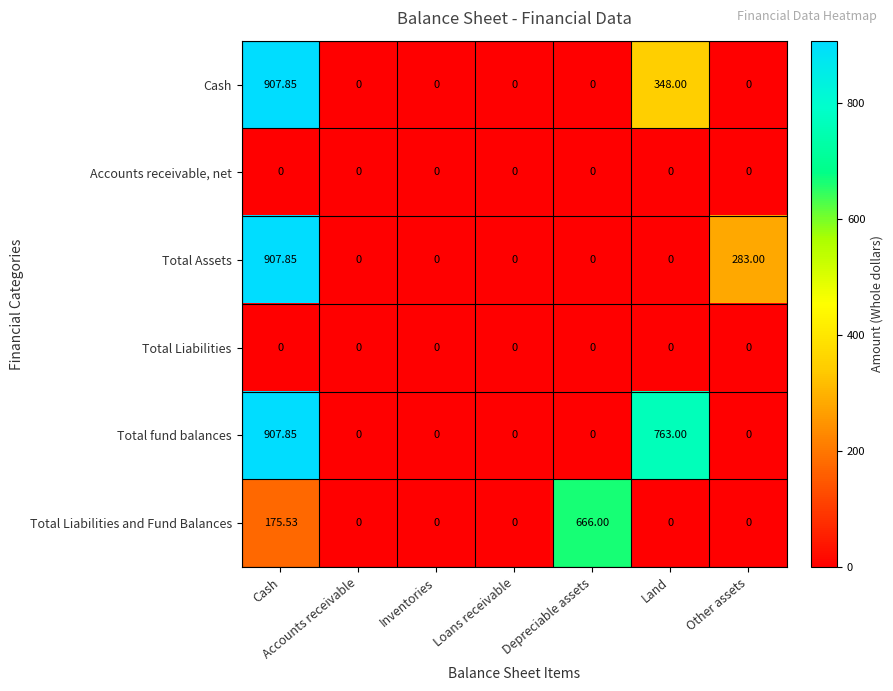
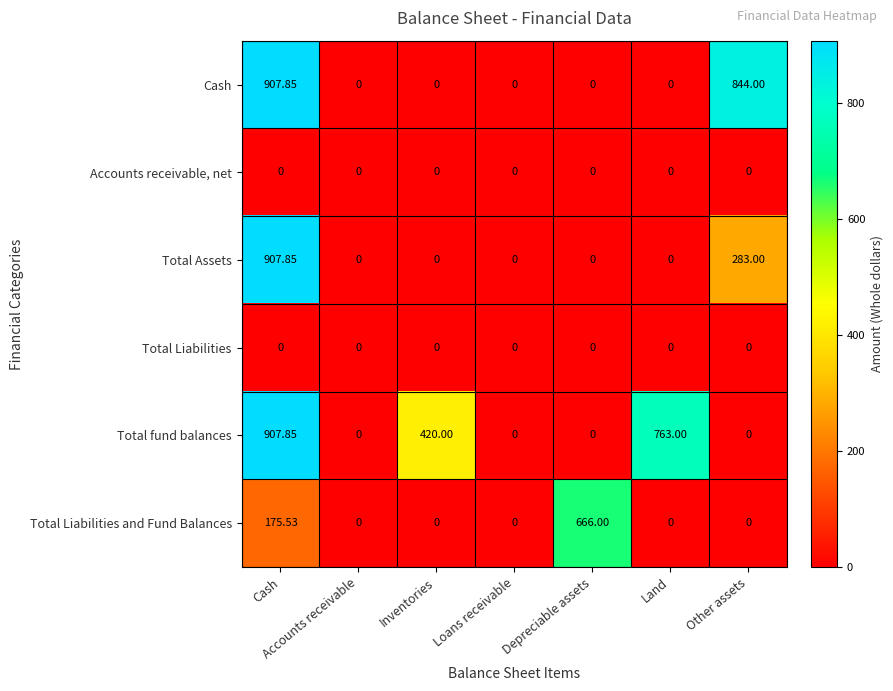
Cash, Land: 348.00 -> 0
Cash, Other assets: 0 -> 844.00
Total fund balances, Inventories: 0 -> 420.00
